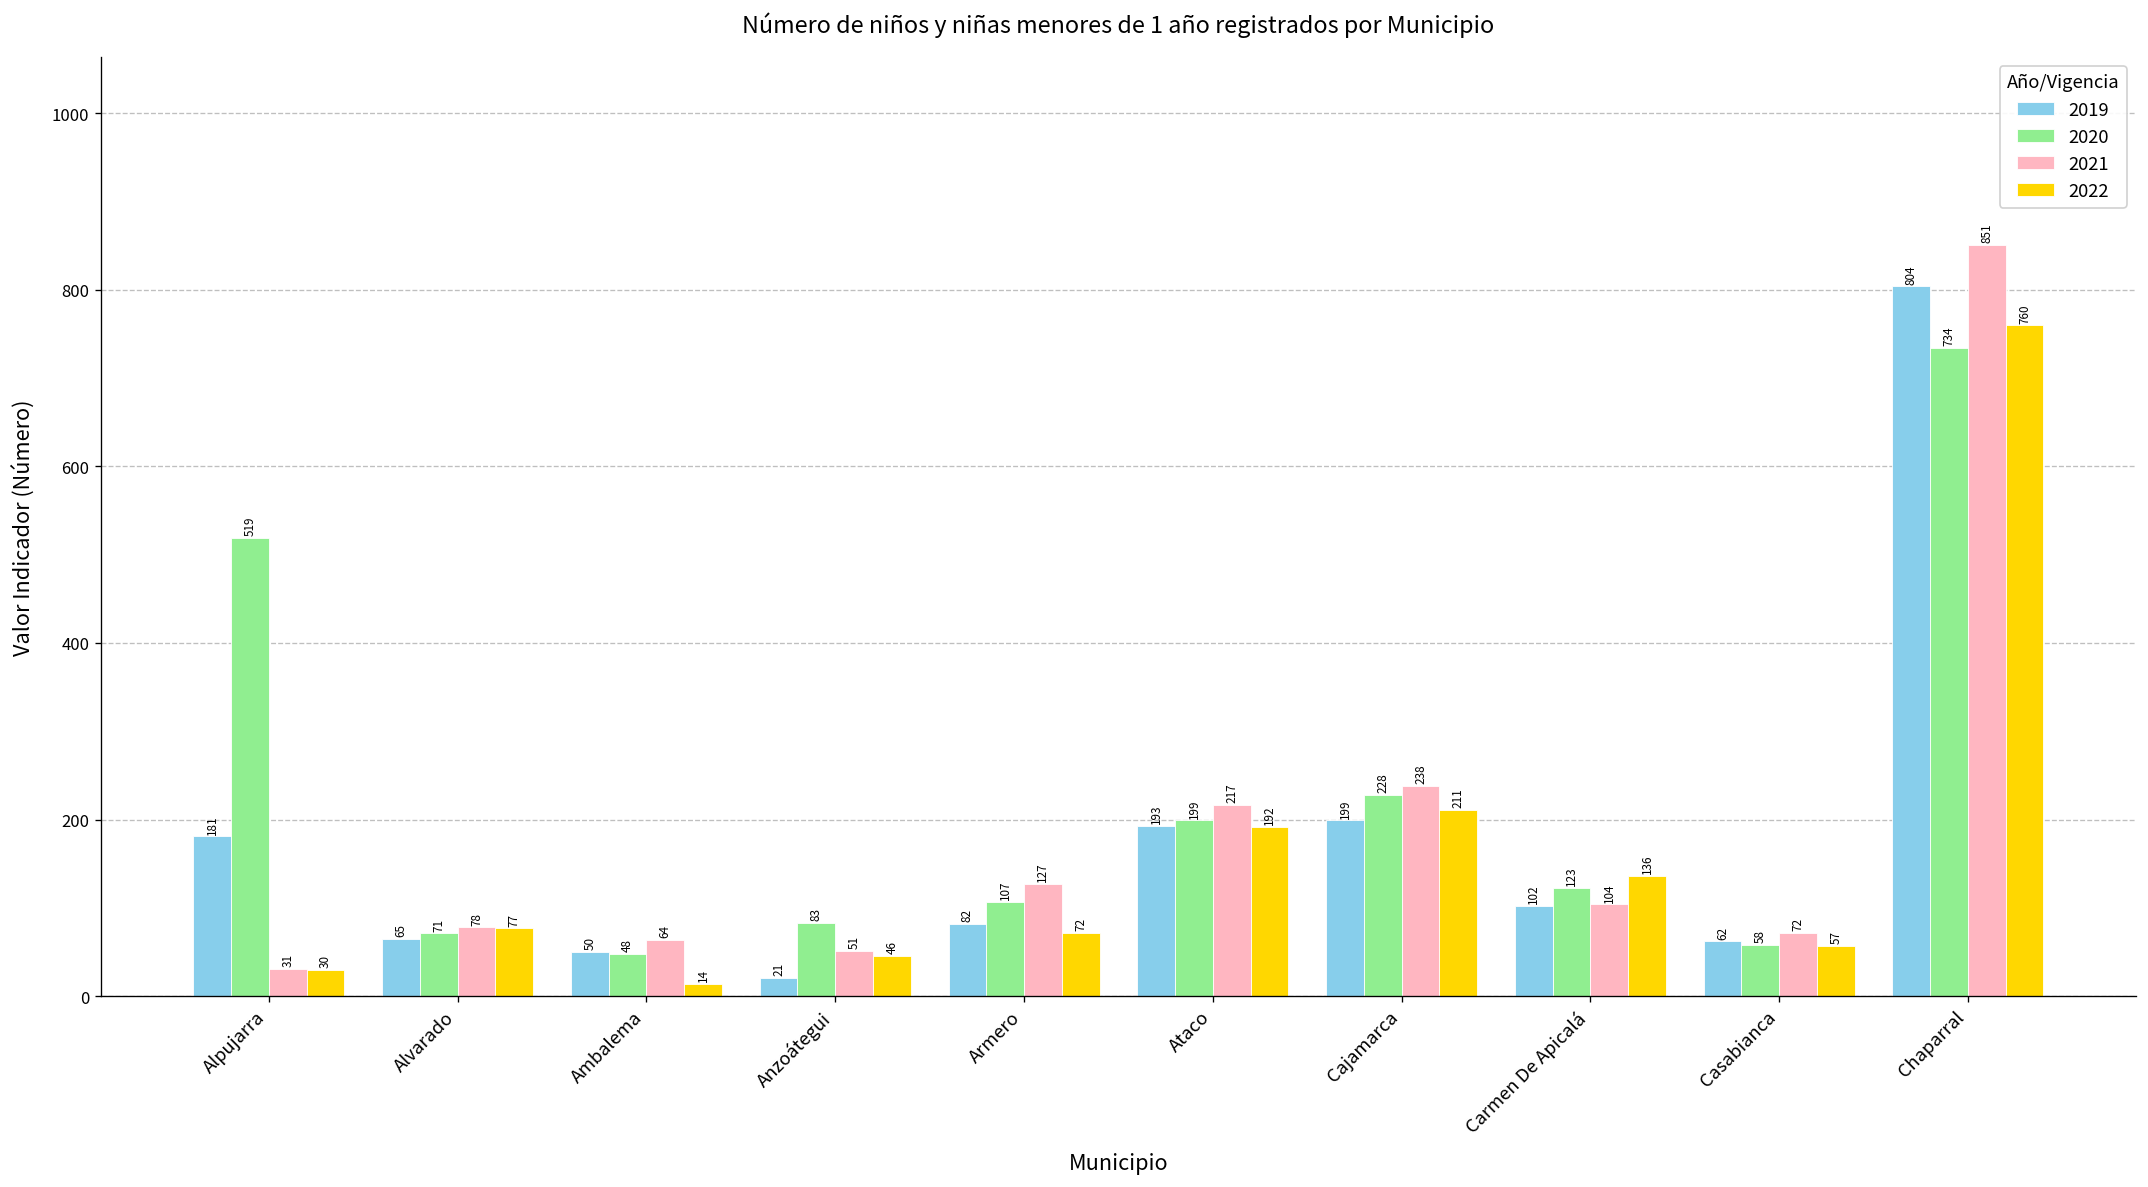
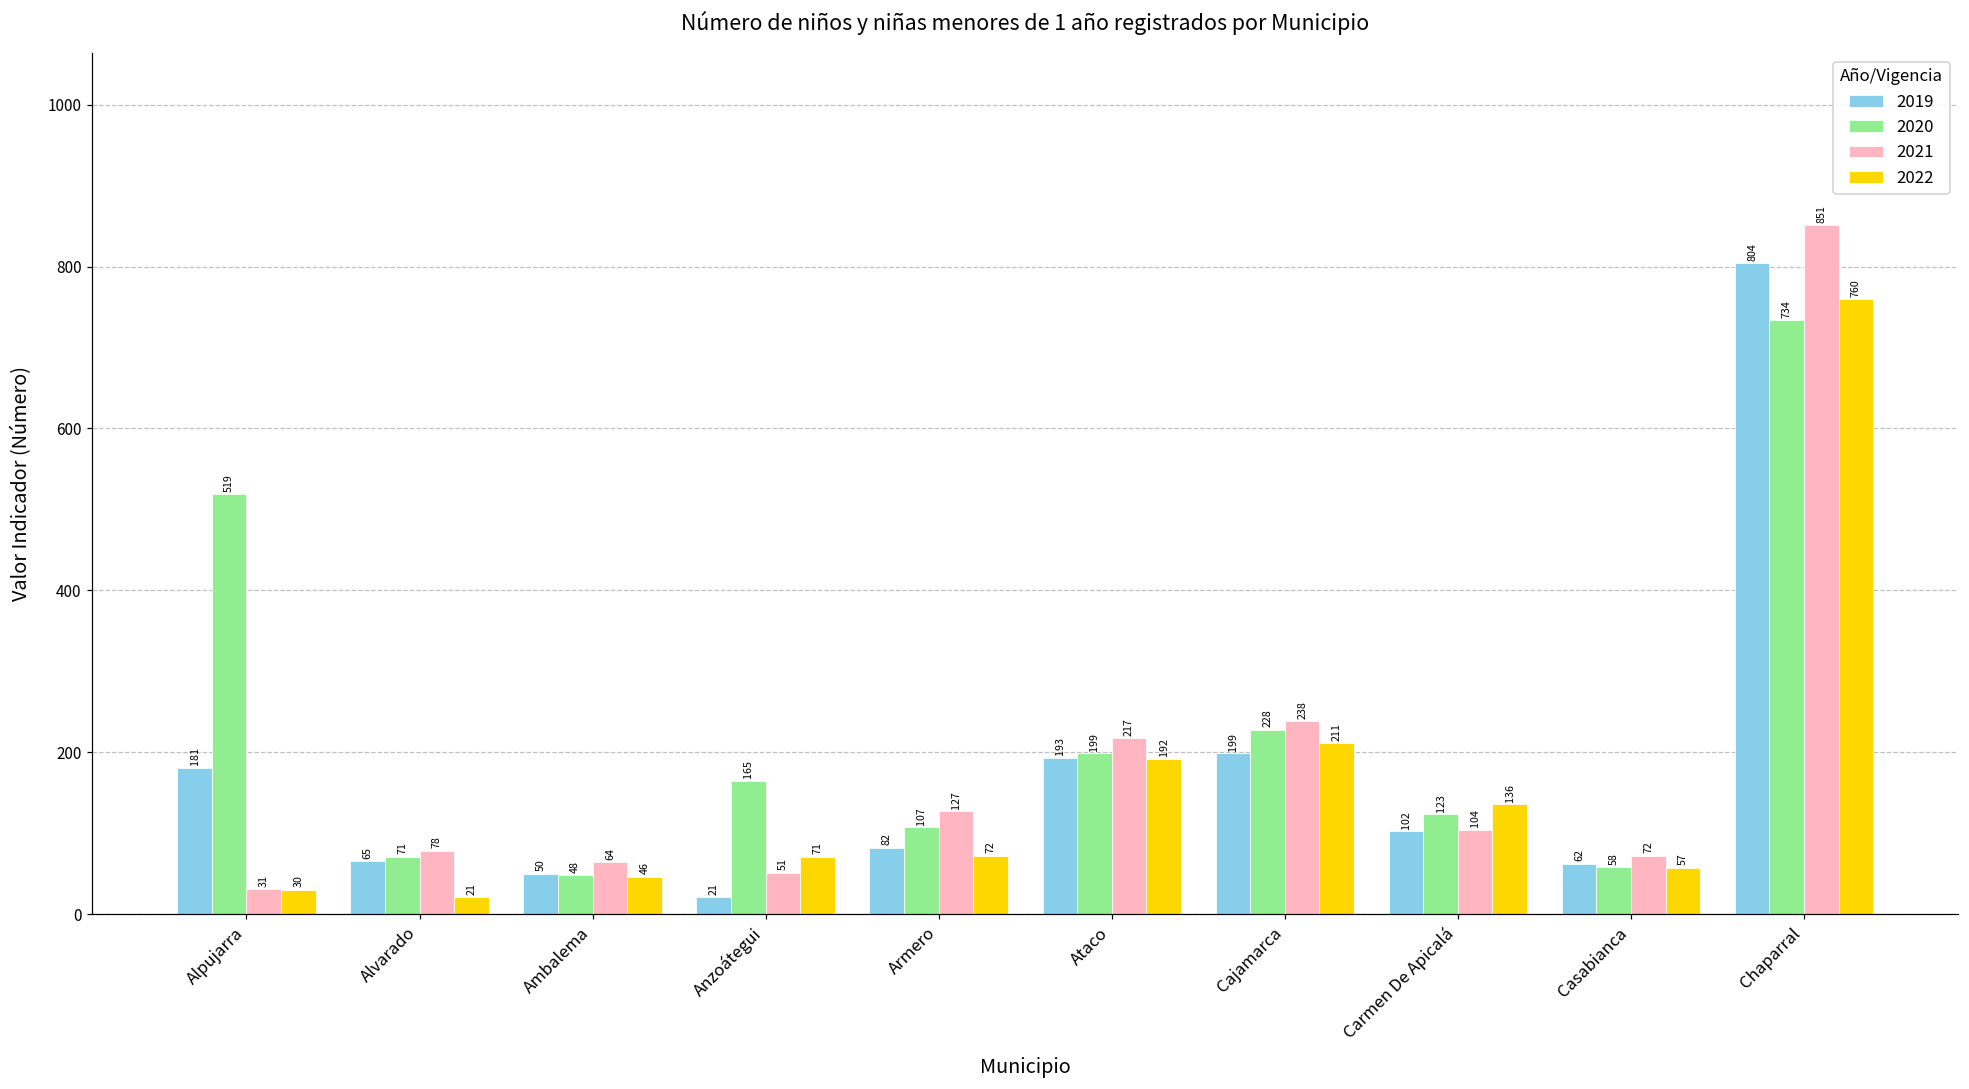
2022, Alvarado: 77 -> 21
2022, Ambalema: 14 -> 46
2020, Anzoátegui: 83 -> 165
2022, Anzoátegui: 46 -> 71
